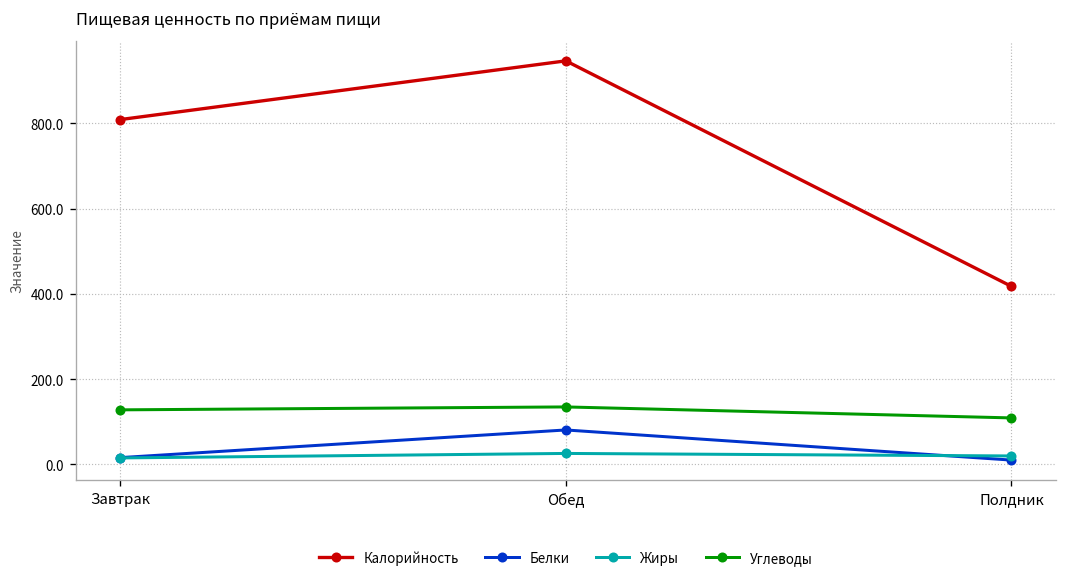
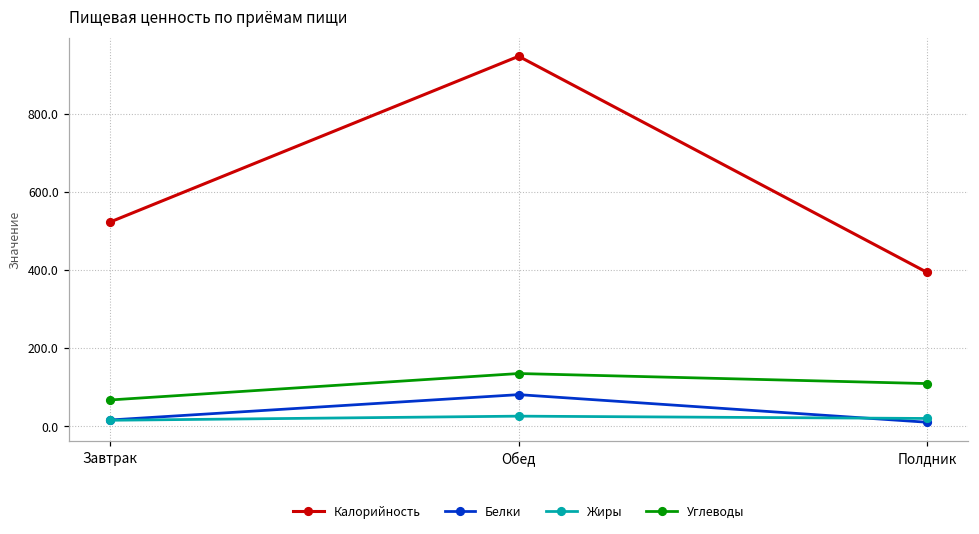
Калорийность, Завтрак: 810 -> 520
Углеводы, Завтрак: 130 -> 70
Калорийность, Полдник: 420 -> 390
